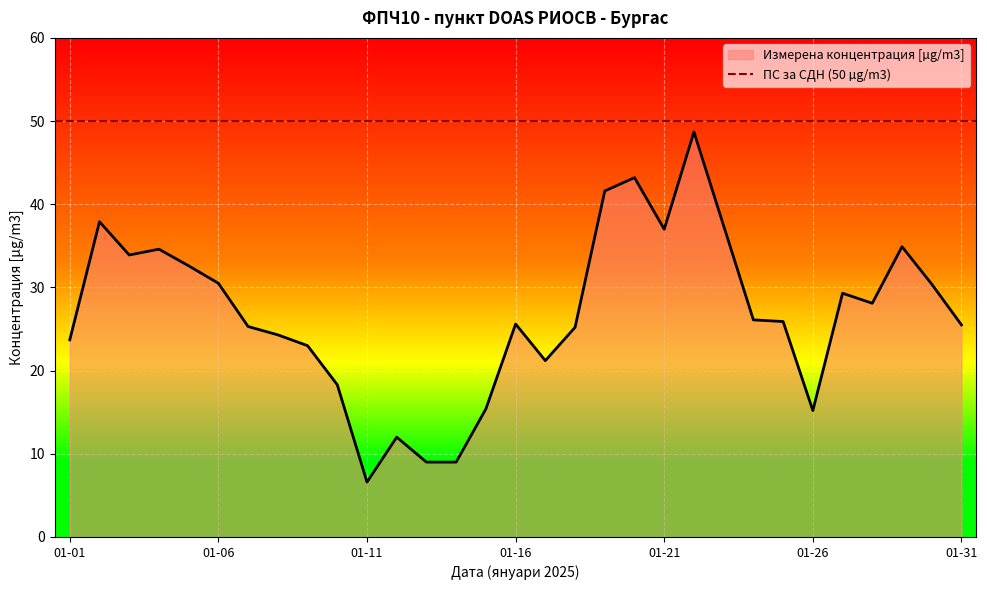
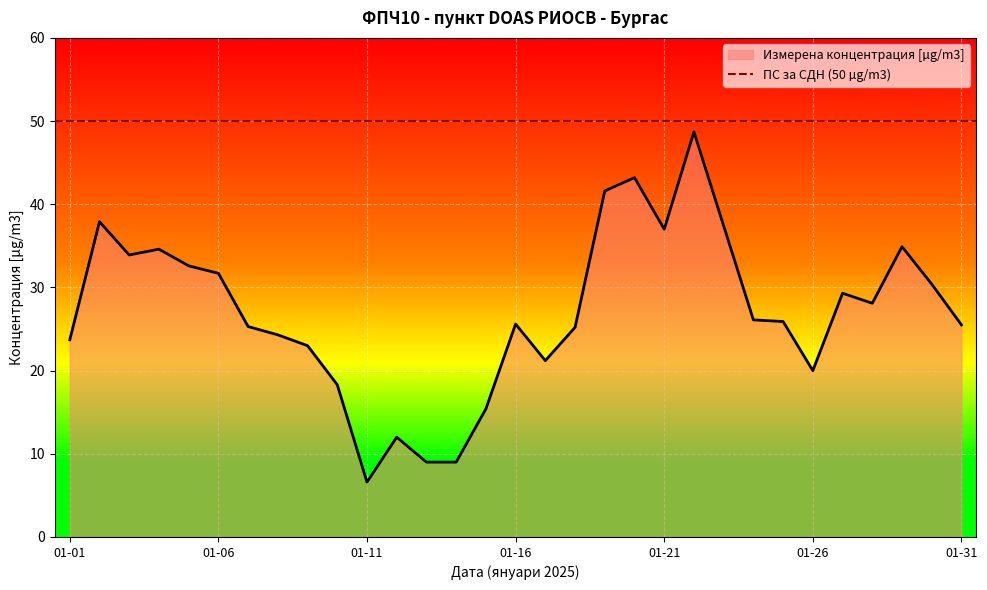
01-06: 31 -> 32
01-26: 15 -> 20
